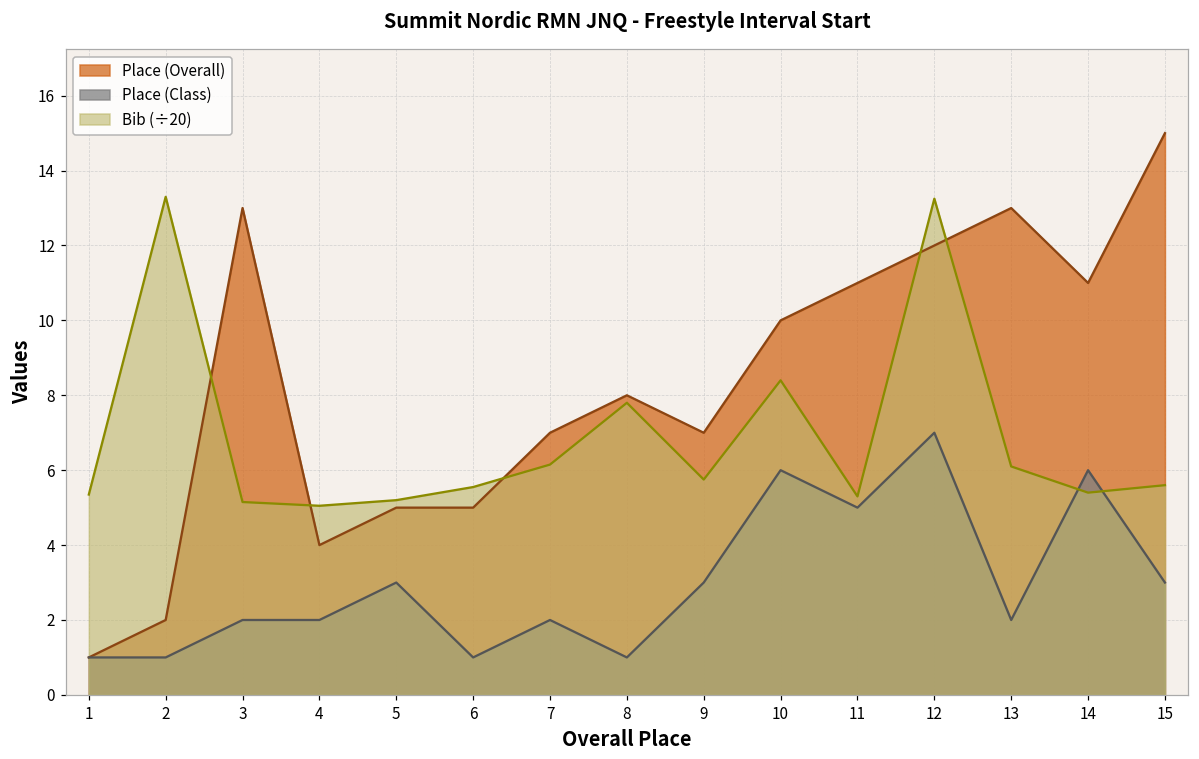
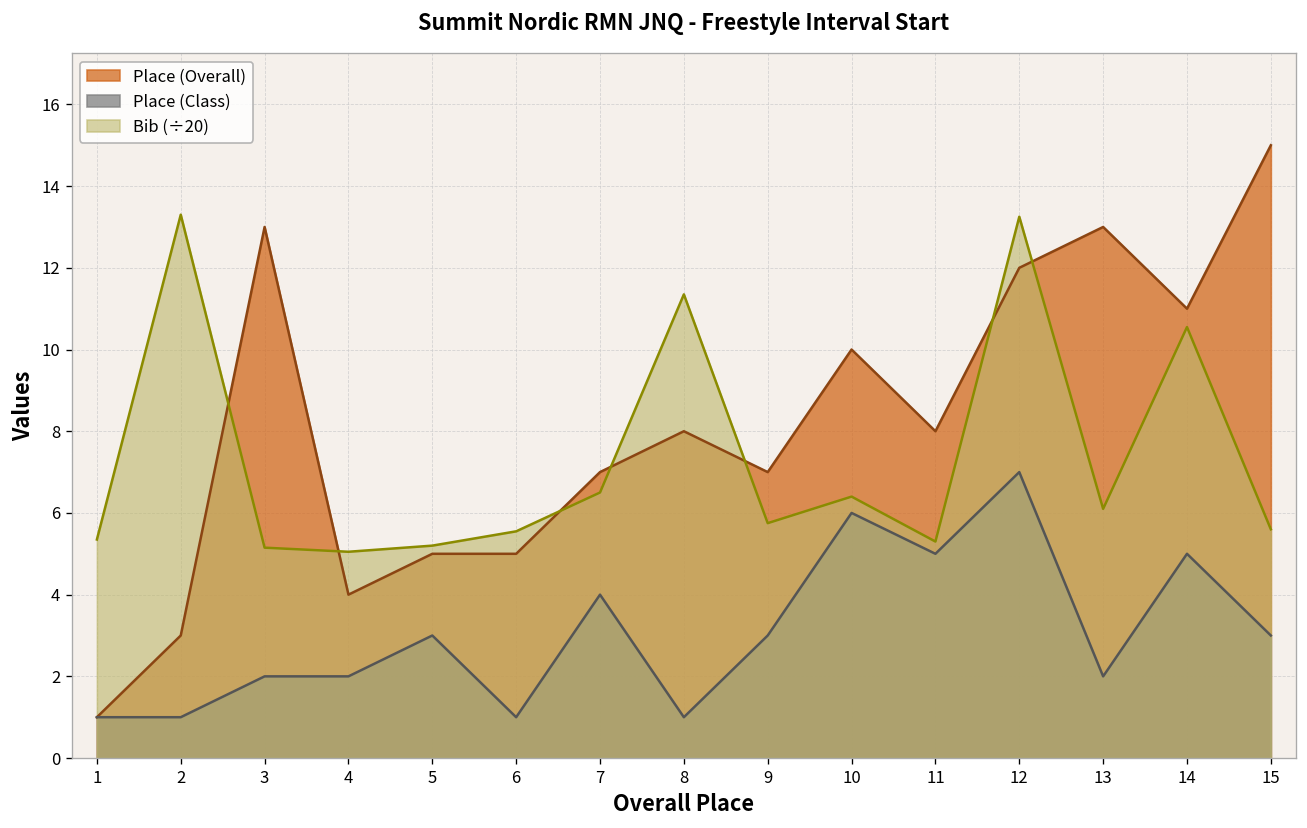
Place (Overall), 2: 2 -> 3
Place (Class), 7: 2 -> 4
Bib (÷20), 7: 6.2 -> 6.5
Bib (÷20), 8: 7.8 -> 11.4
Bib (÷20), 10: 8.4 -> 6.4
Place (Overall), 11: 11 -> 8
Place (Class), 14: 6 -> 5
Bib (÷20), 14: 5.4 -> 10.6
